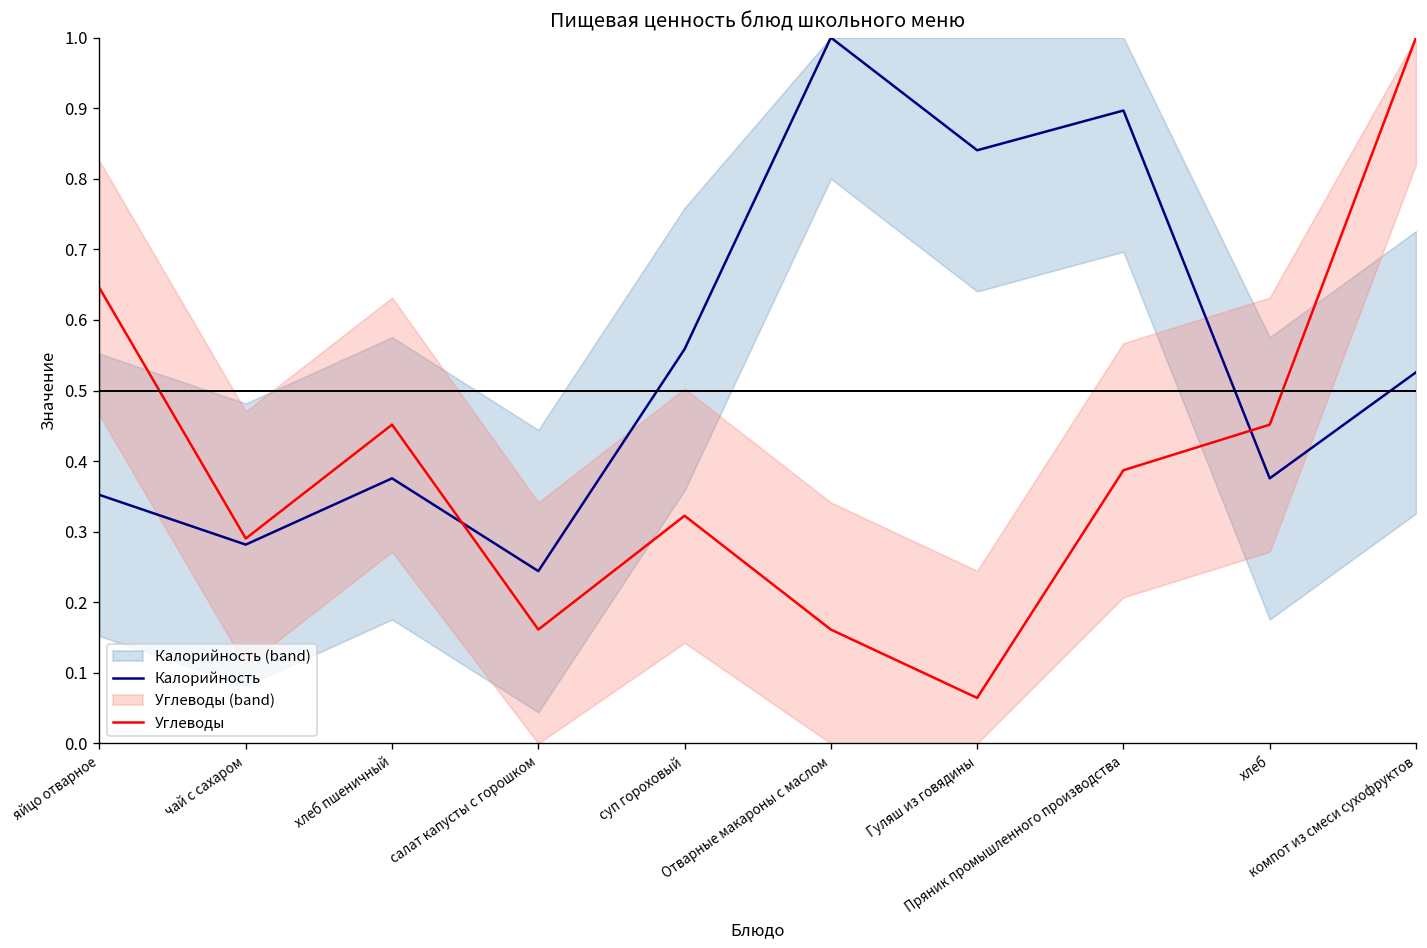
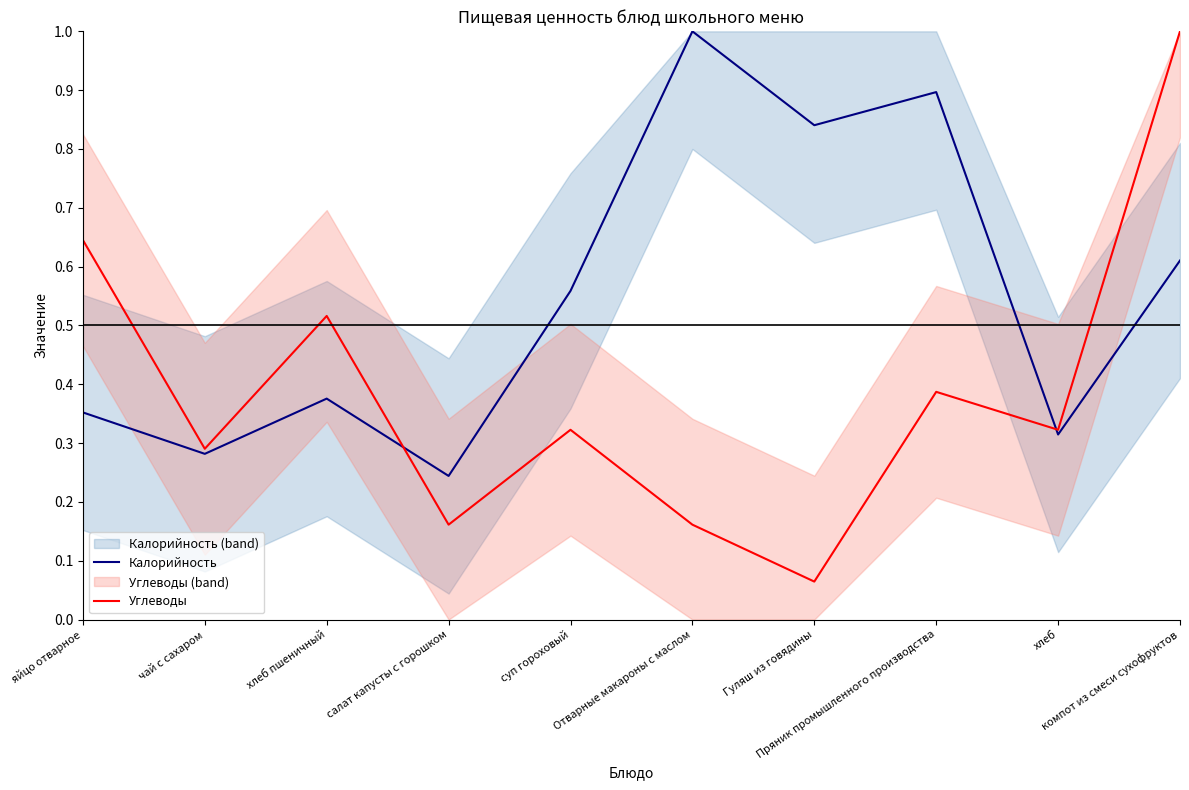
Углеводы, хлеб пшеничный: 0.45 -> 0.52
Калорийность, хлеб: 0.38 -> 0.31
Углеводы, хлеб: 0.45 -> 0.32
Калорийность, компот из смеси сухофруктов: 0.53 -> 0.61
